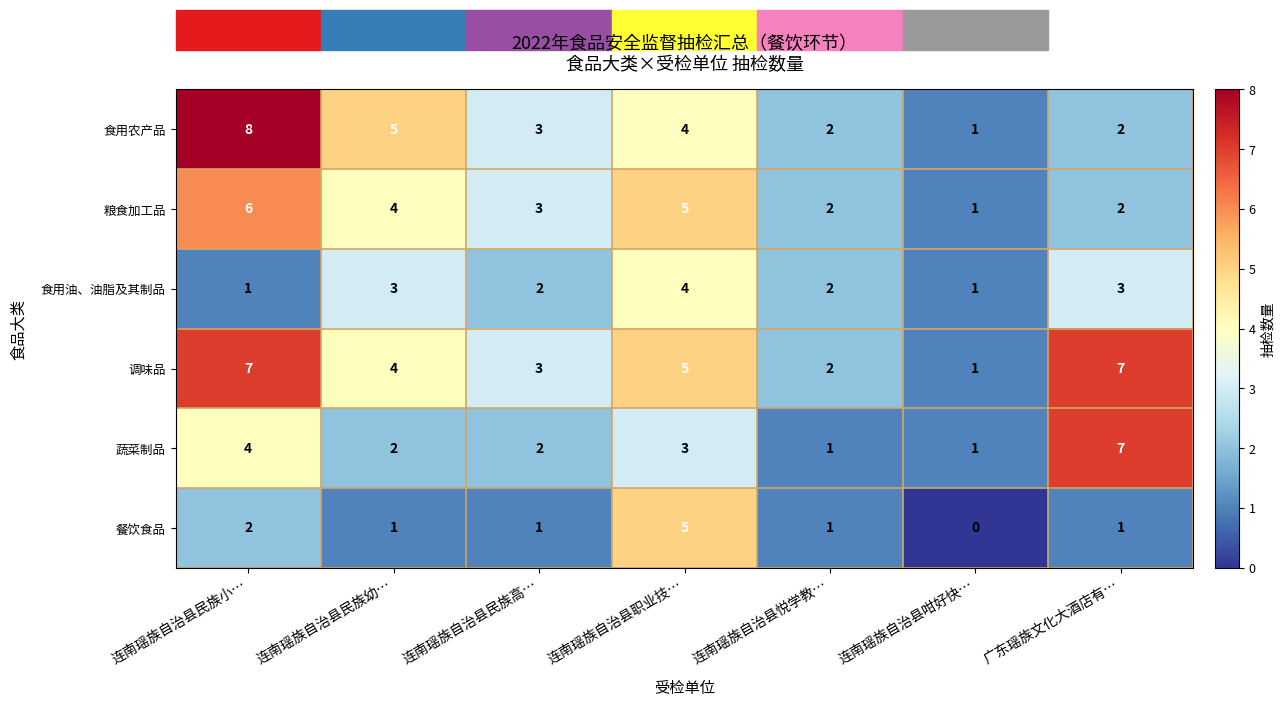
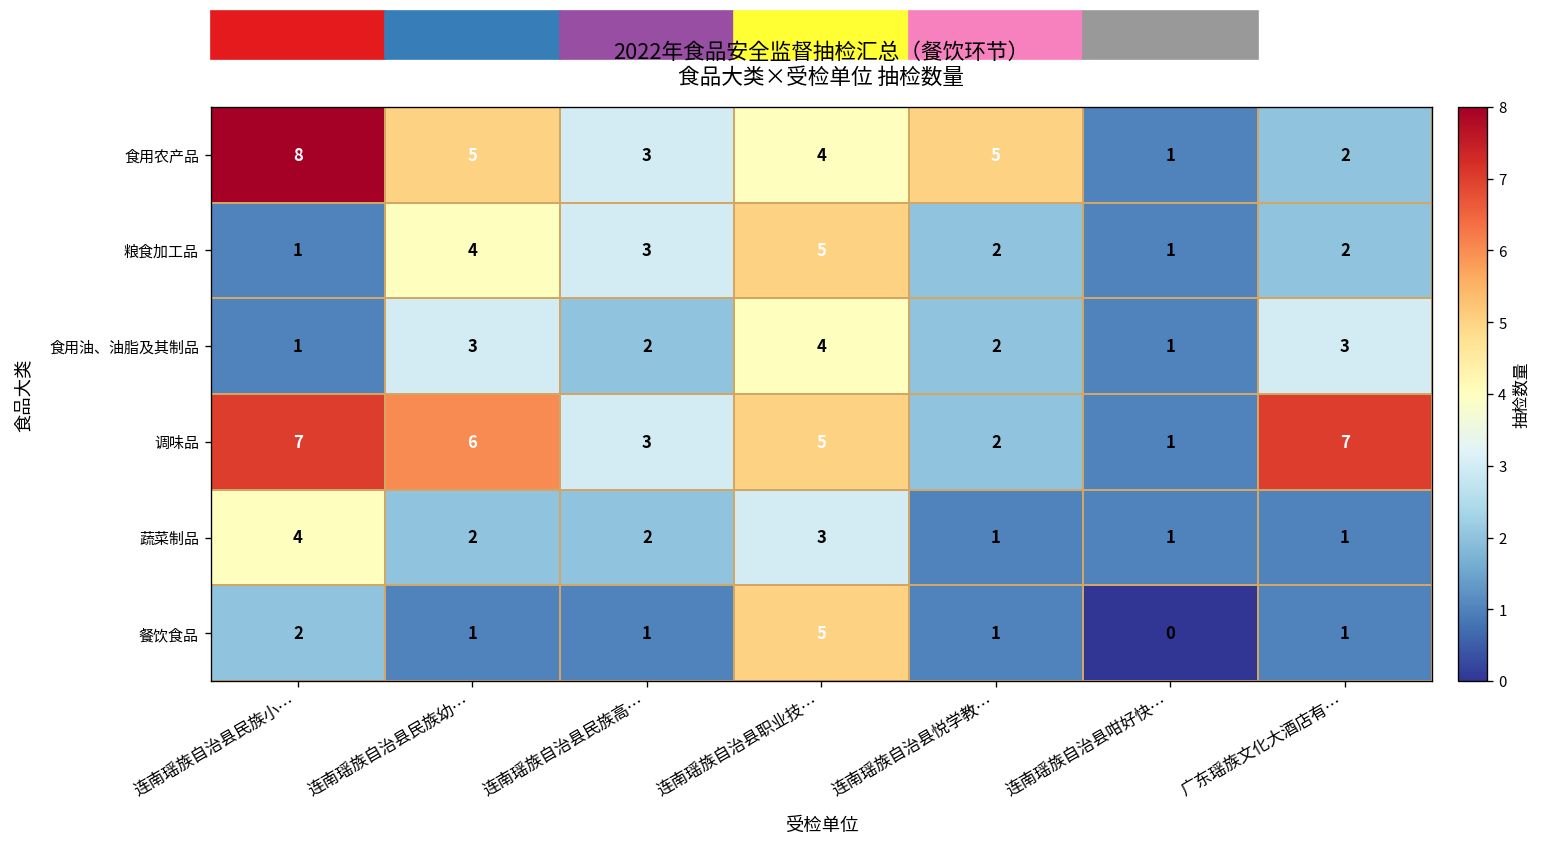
食用农产品, 连南瑶族自治县悦学教…: 2 -> 5
粮食加工品, 连南瑶族自治县民族小…: 6 -> 1
调味品, 连南瑶族自治县民族幼…: 4 -> 6
蔬菜制品, 广东瑶族文化大酒店有…: 7 -> 1
